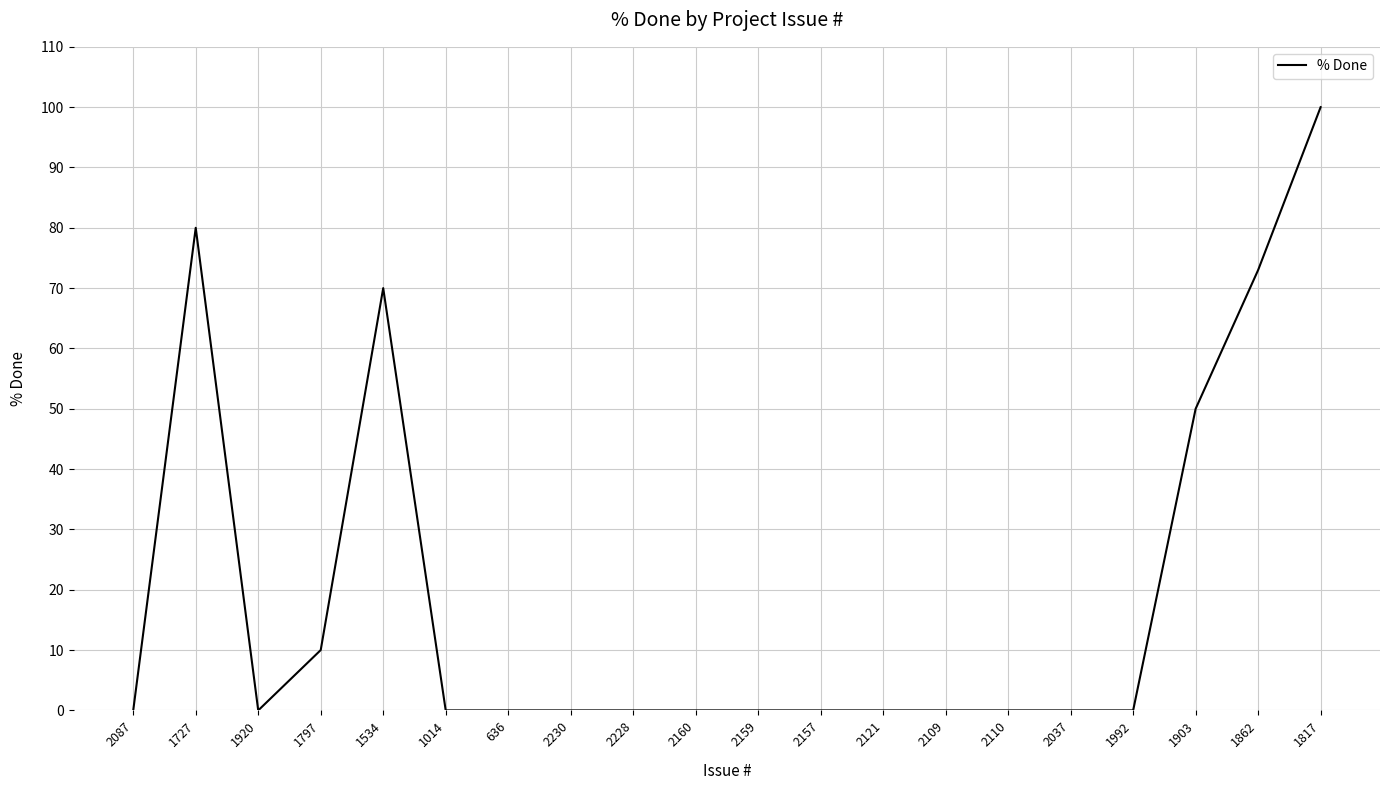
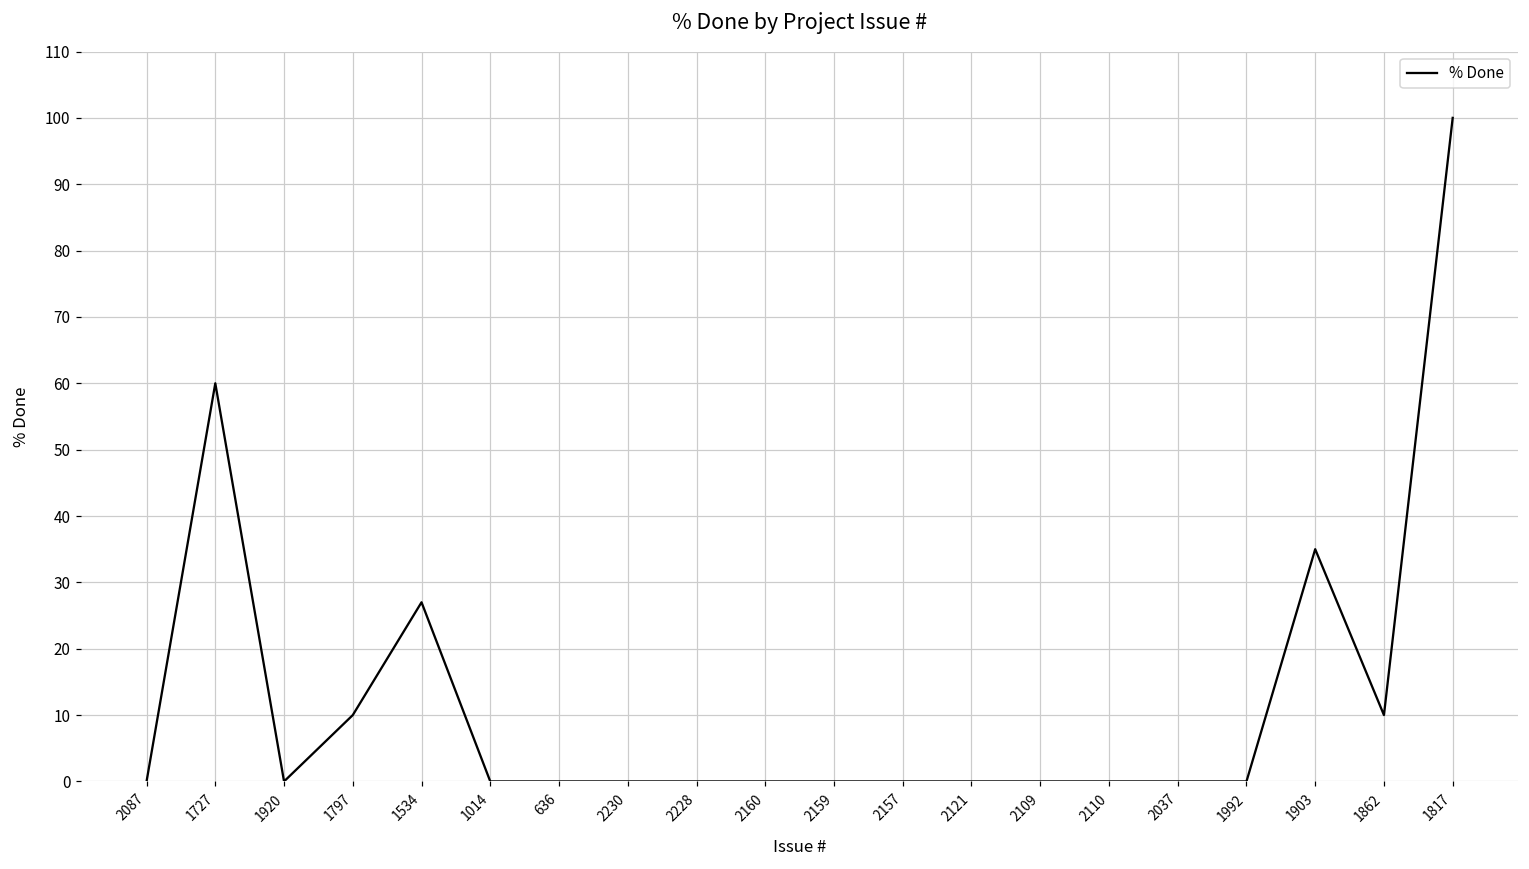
1727: 80 -> 60
1534: 70 -> 27
1903: 50 -> 35
1862: 73 -> 10
